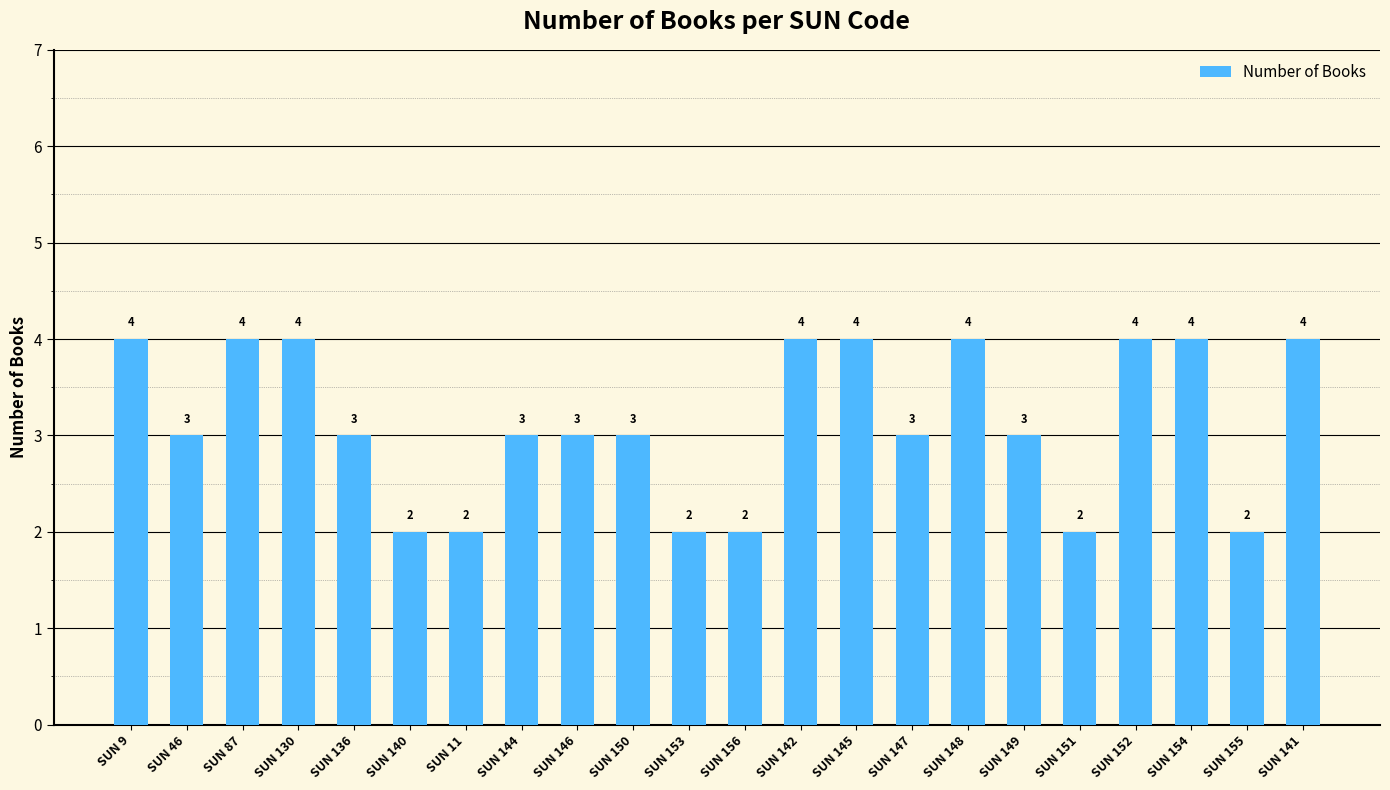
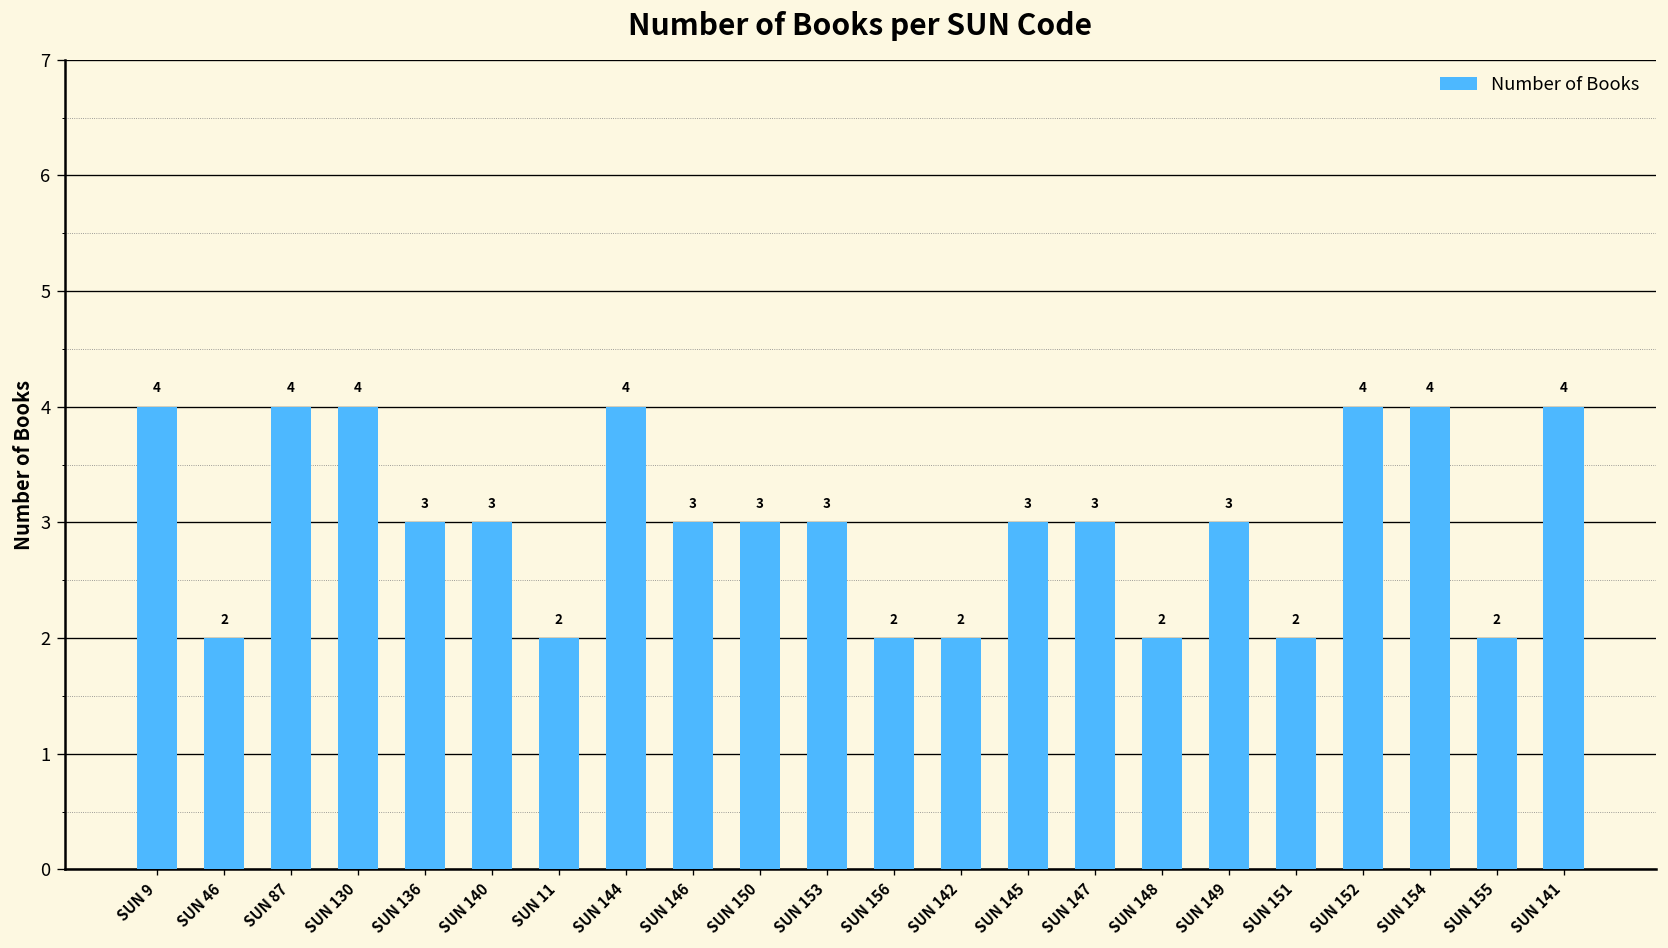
SUN 46: 3 -> 2
SUN 140: 2 -> 3
SUN 144: 3 -> 4
SUN 153: 2 -> 3
SUN 142: 4 -> 2
SUN 145: 4 -> 3
SUN 148: 4 -> 2
